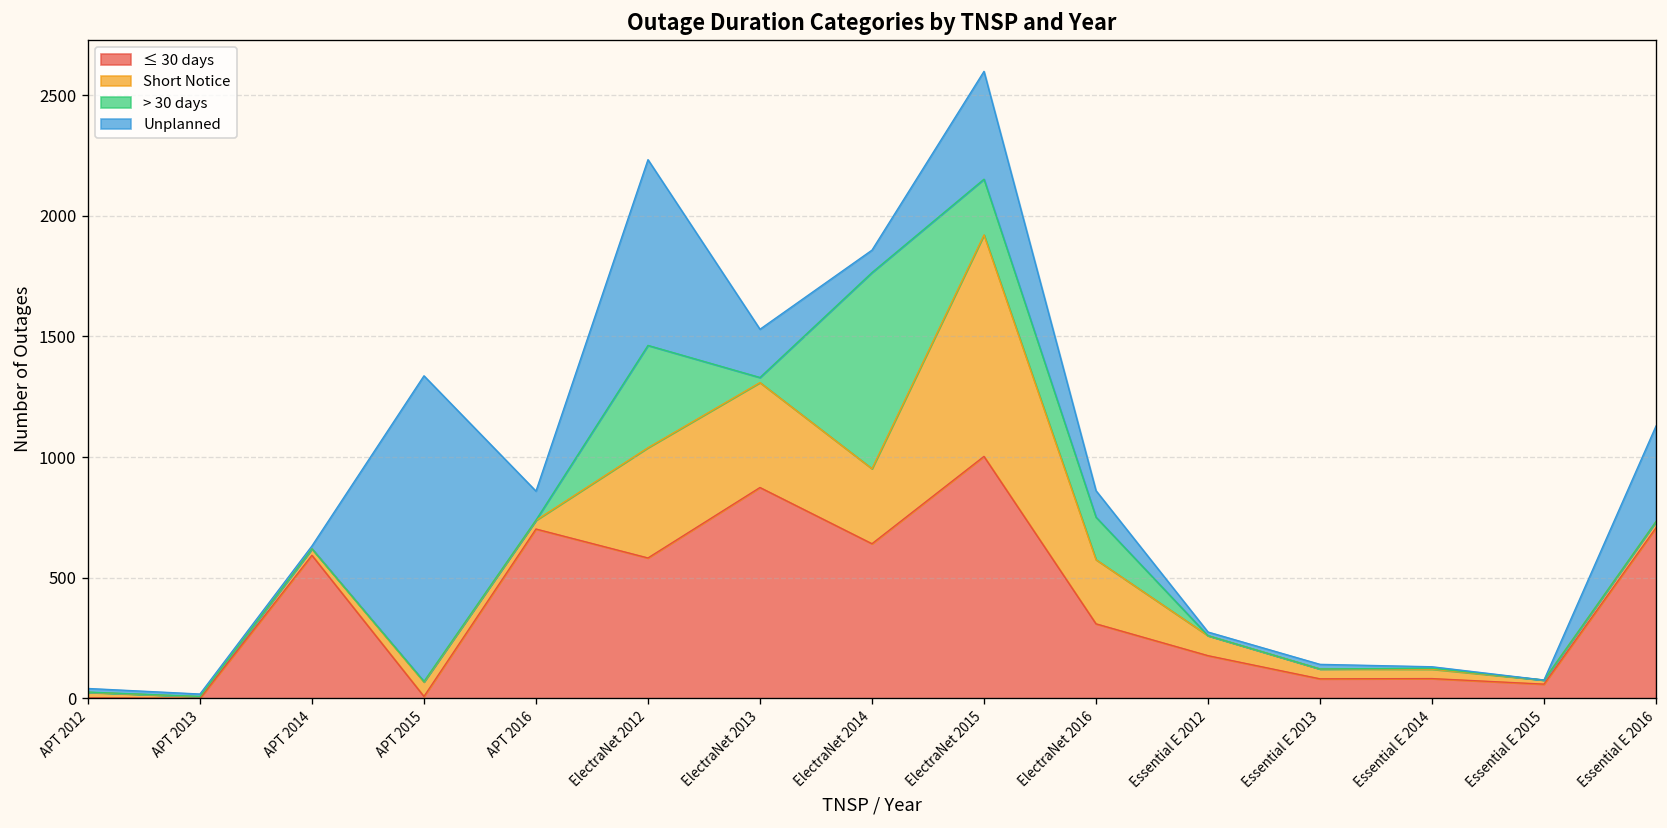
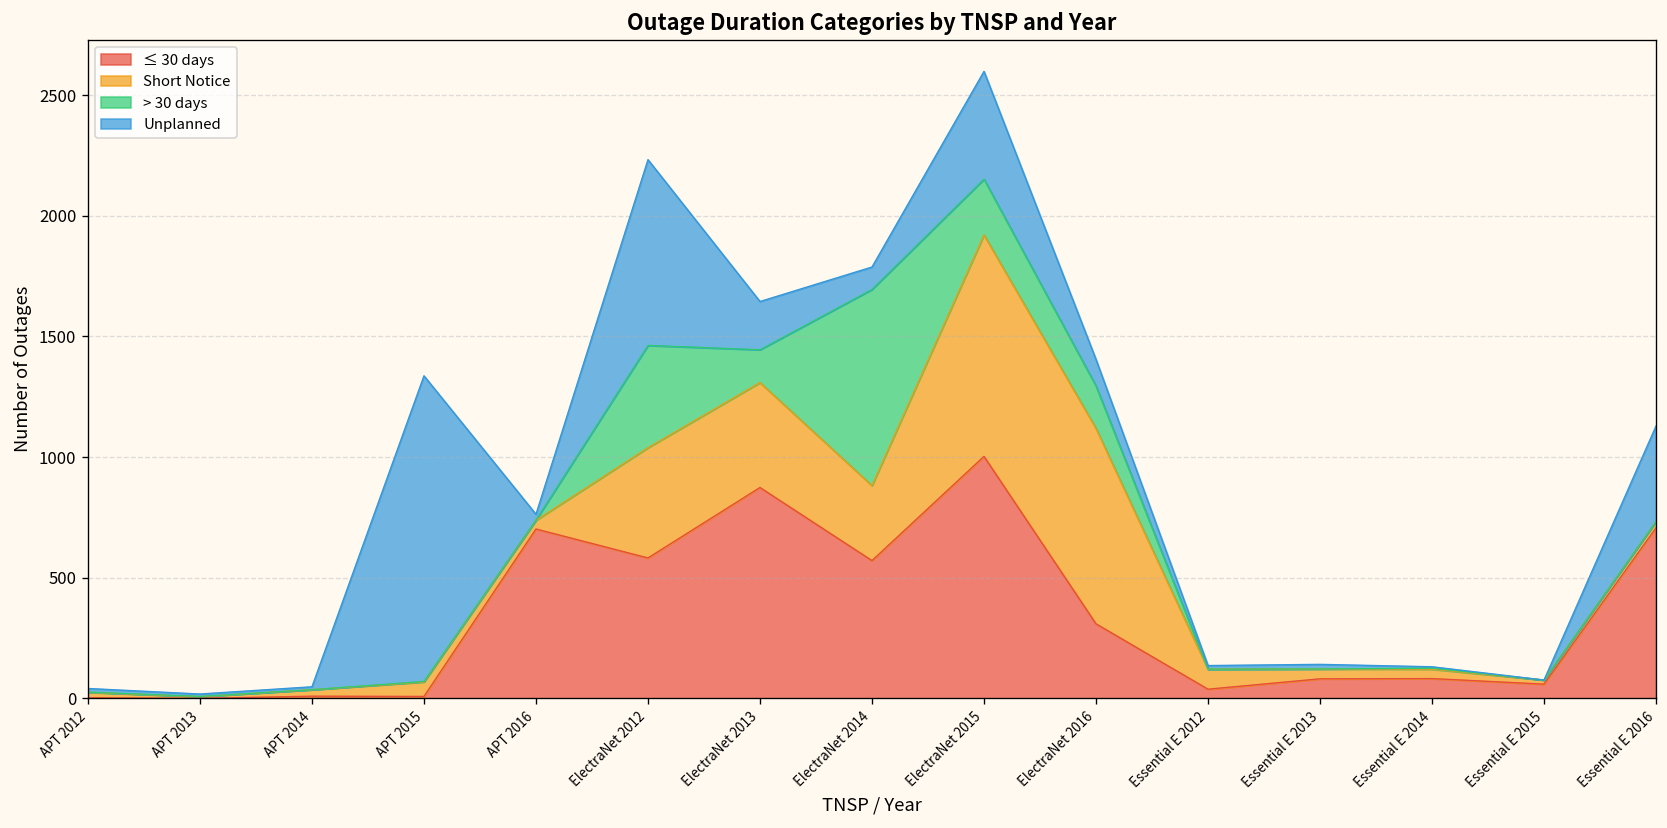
≤ 30 days, APT 2014: 590 -> 10
Unplanned, APT 2016: 120 -> 20
> 30 days, ElectraNet 2013: 20 -> 140
≤ 30 days, ElectraNet 2014: 640 -> 570
Short Notice, ElectraNet 2016: 270 -> 810
≤ 30 days, Essential E 2012: 180 -> 40
